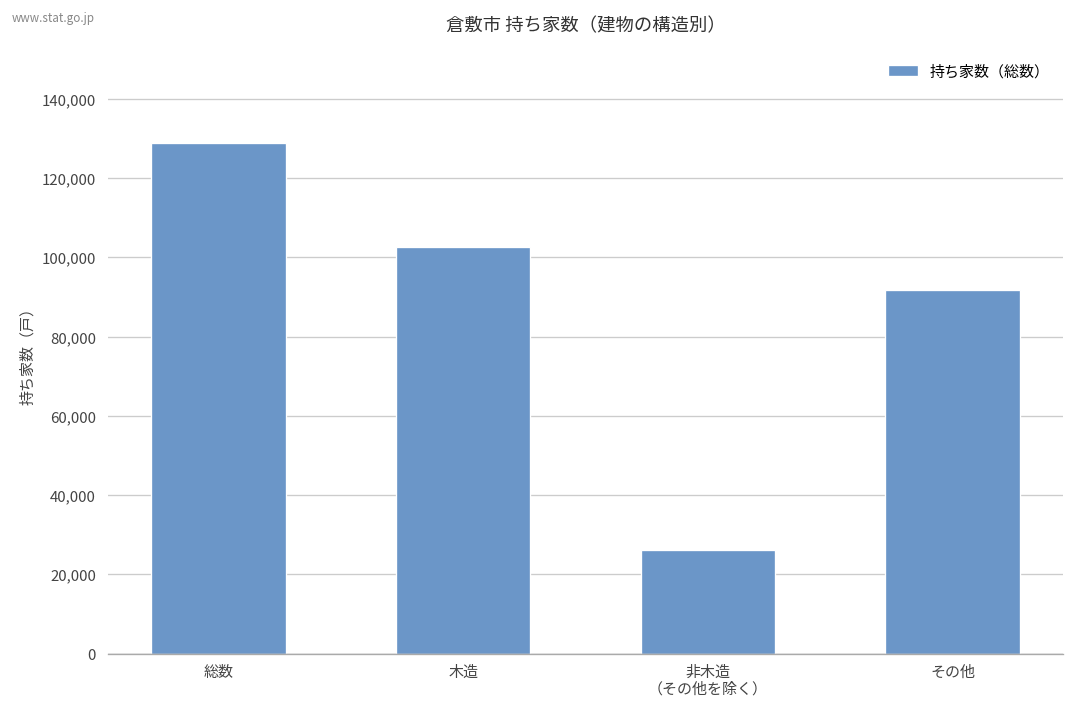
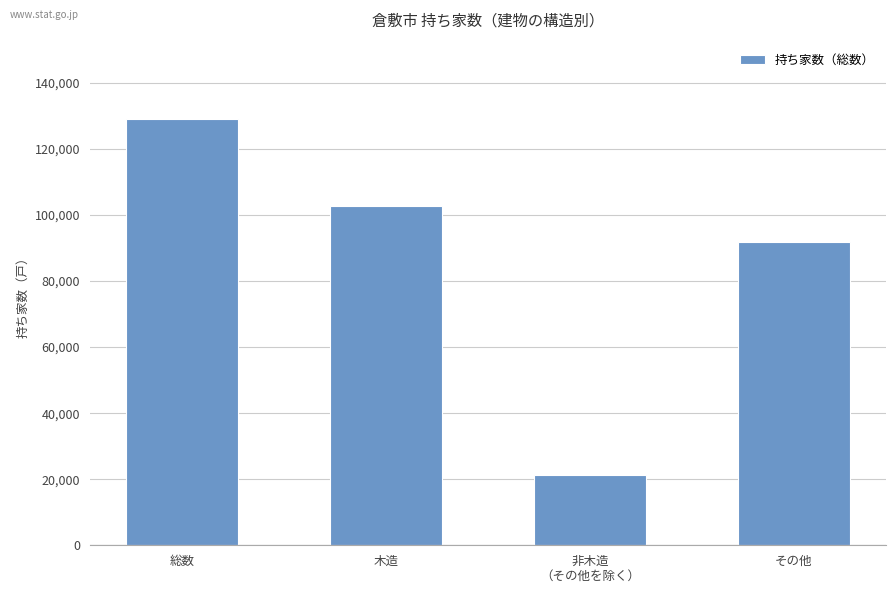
非木造 （その他を除く）: 26,000 -> 21,000
